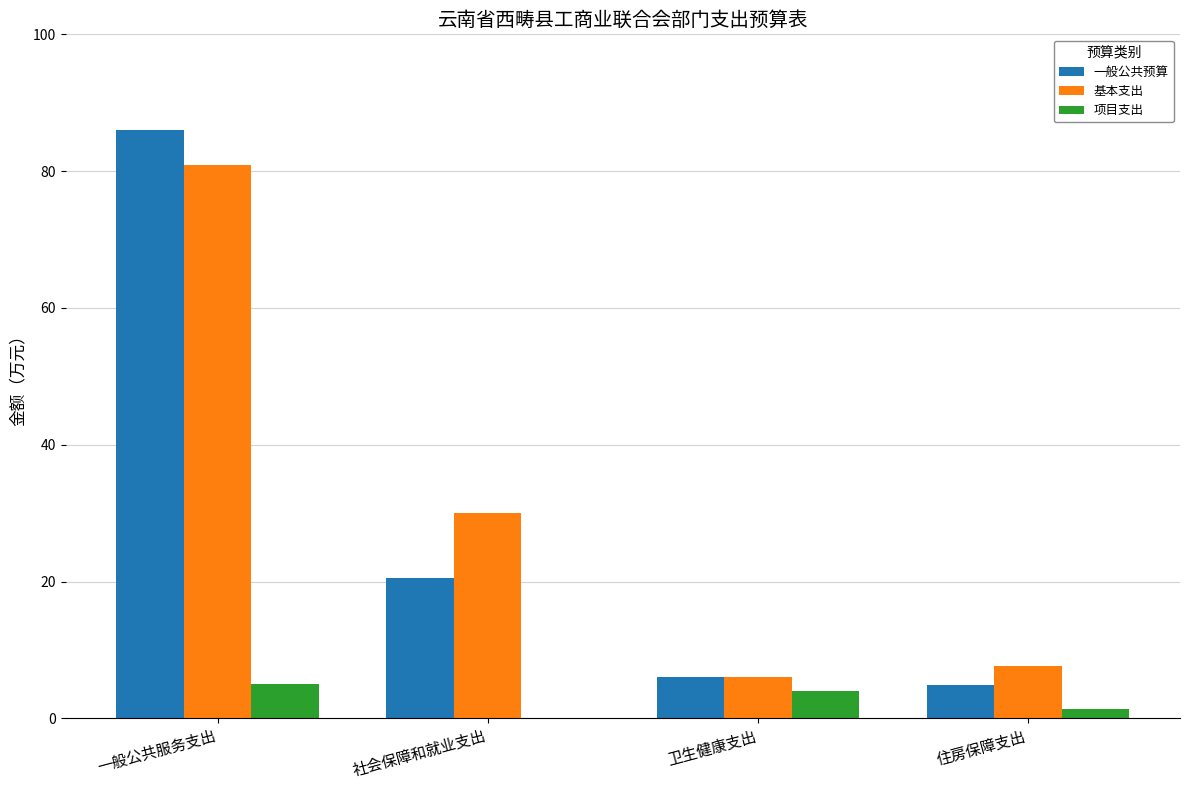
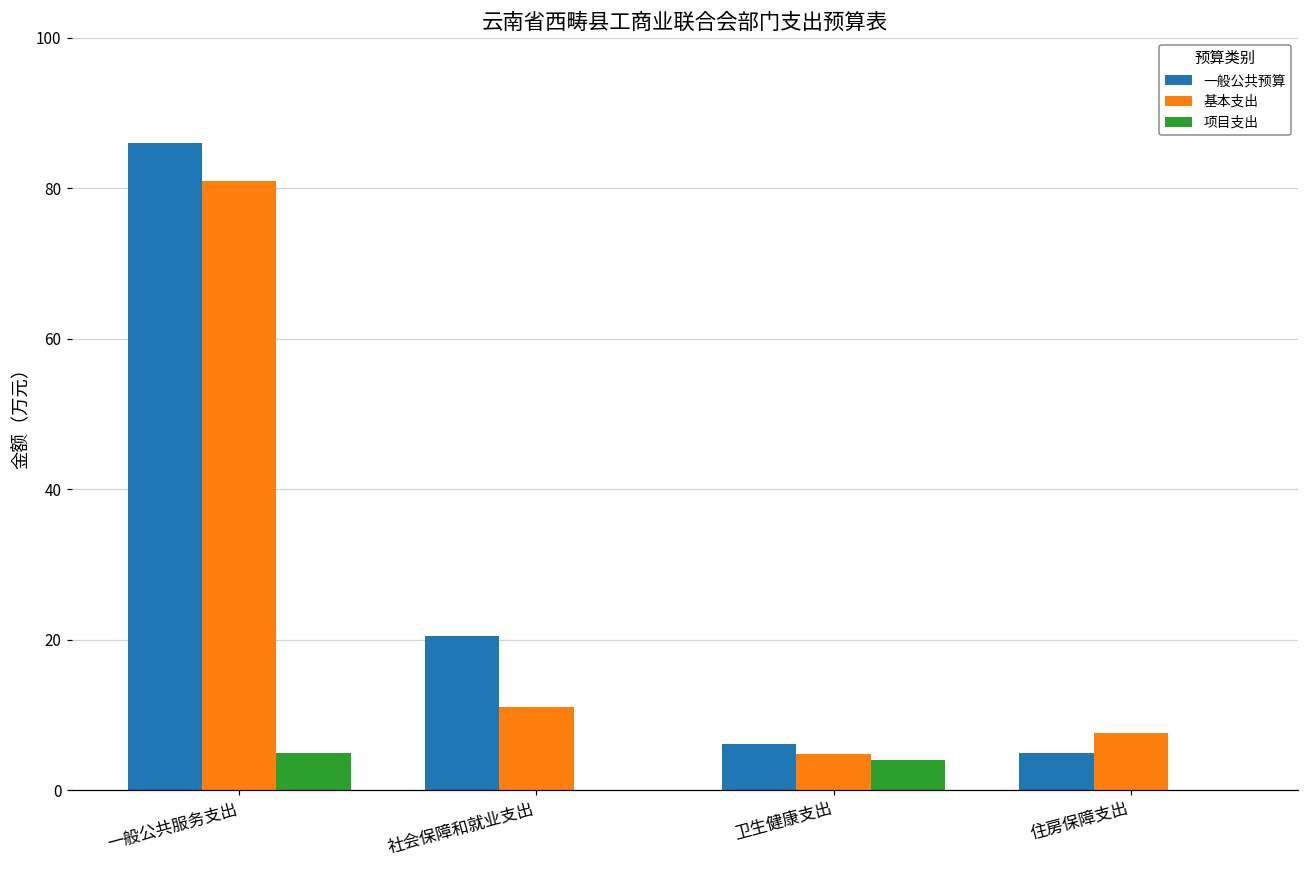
基本支出, 社会保障和就业支出: 30 -> 11
基本支出, 卫生健康支出: 6 -> 5
项目支出, 住房保障支出: 1 -> 0
